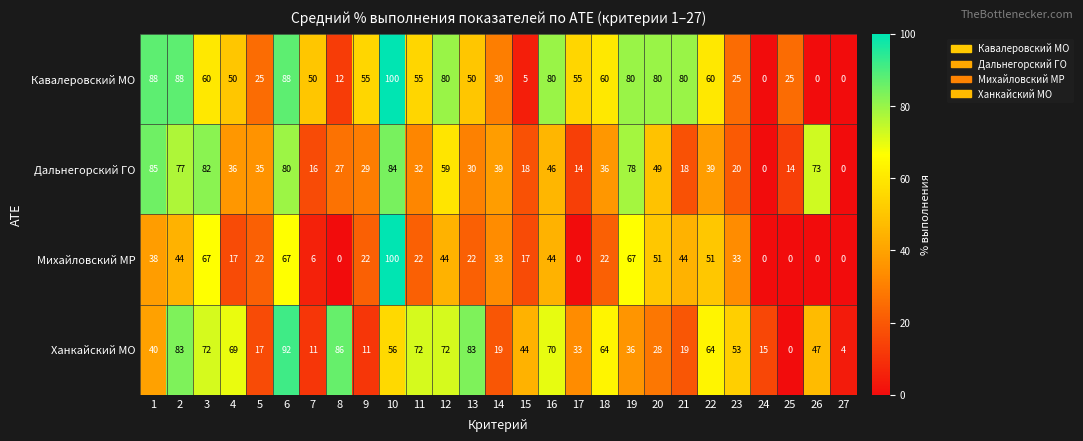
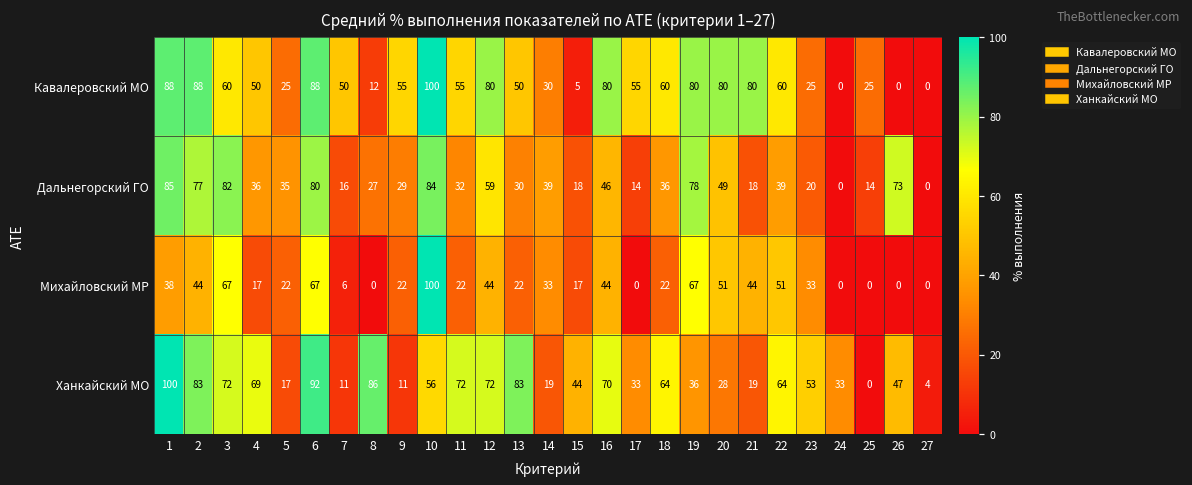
Ханкайский МО, 1: 40 -> 100
Ханкайский МО, 24: 15 -> 33
